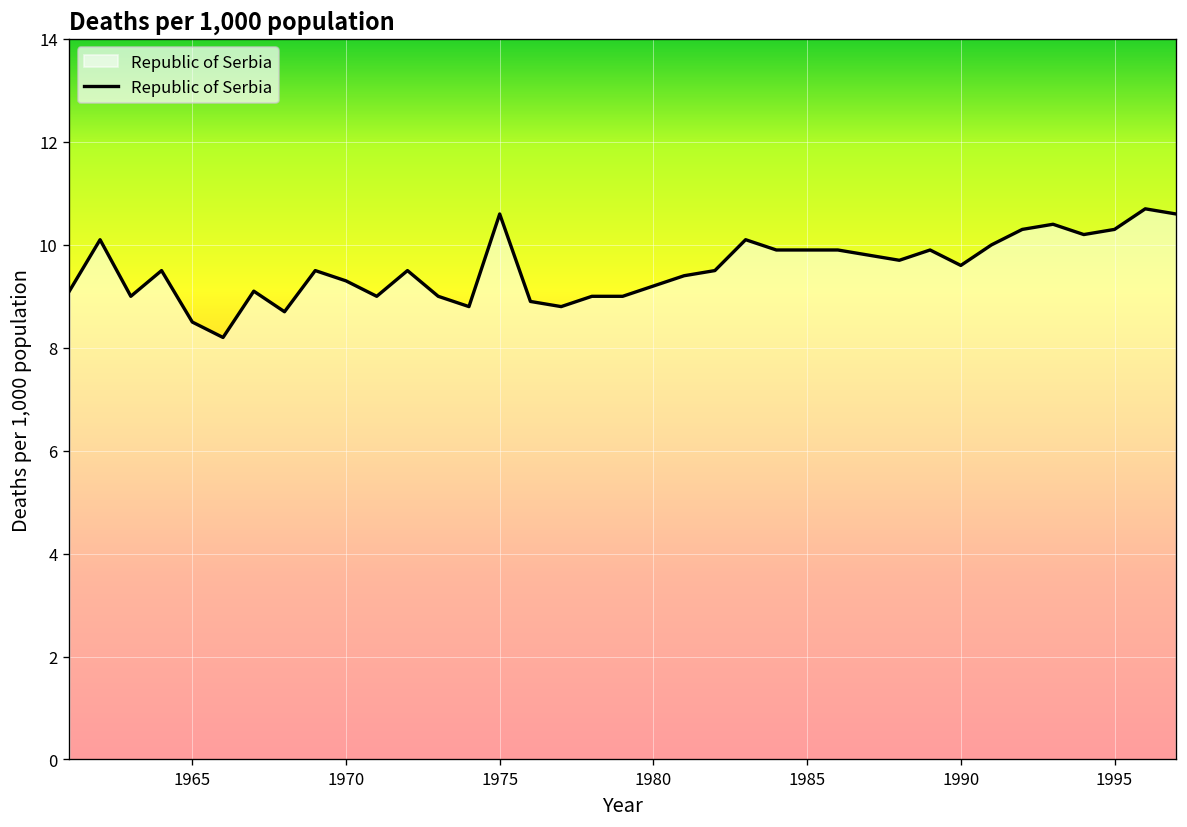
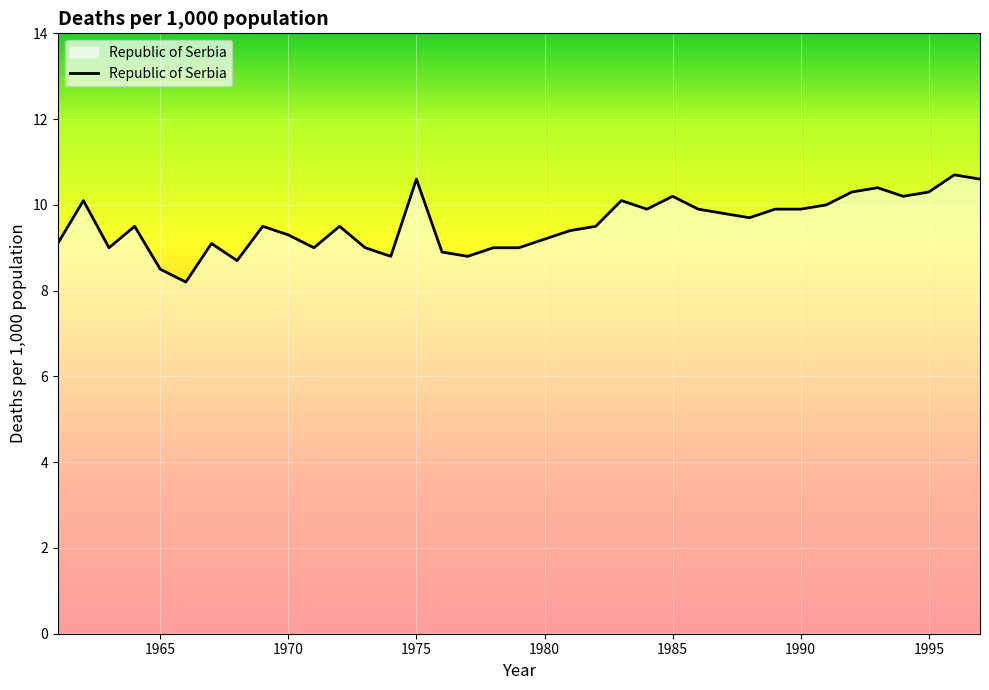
1985: 9.9 -> 10.2
1990: 9.6 -> 9.9
